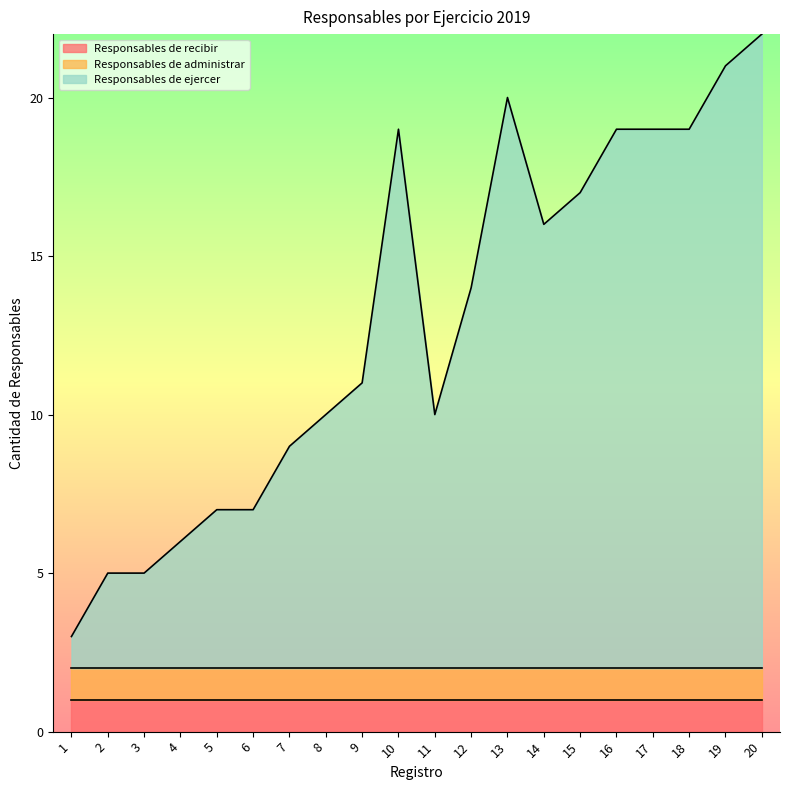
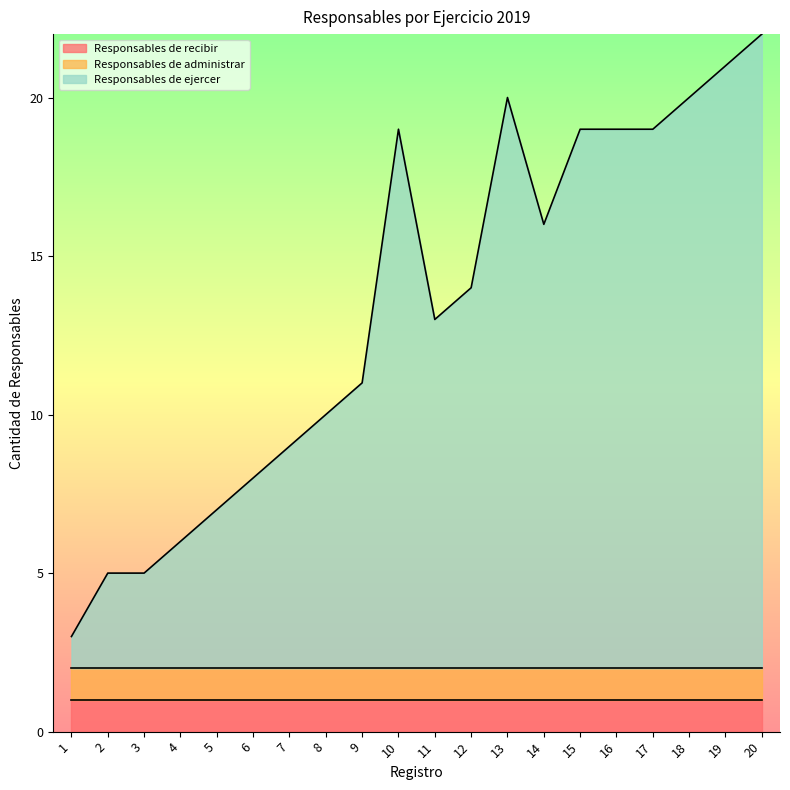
Responsables de ejercer, 6: 7.0 -> 8.0
Responsables de ejercer, 11: 10.0 -> 13.0
Responsables de ejercer, 15: 17.0 -> 19.0
Responsables de ejercer, 18: 19.0 -> 20.0
